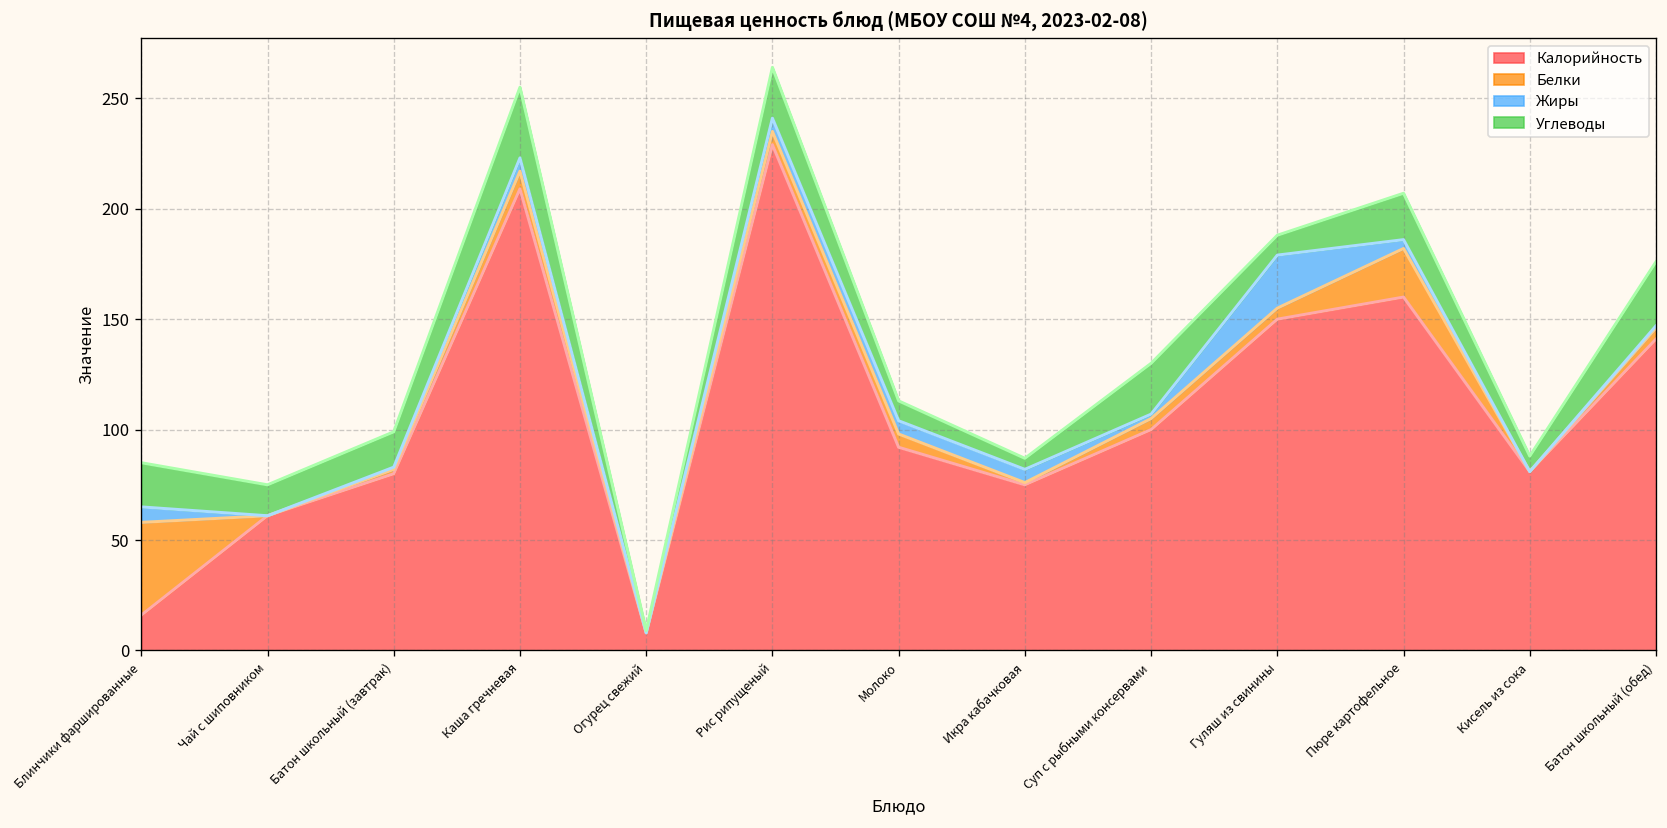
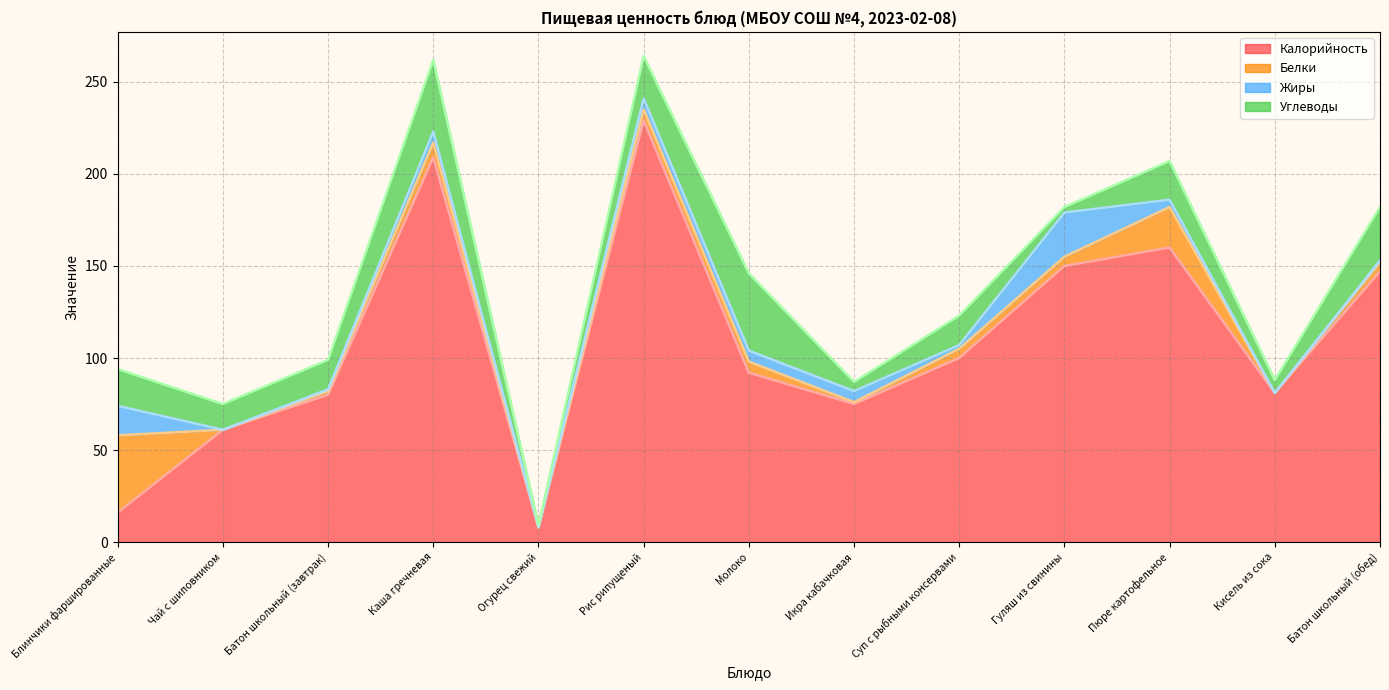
Жиры, Блинчики фаршированные: 7 -> 16
Углеводы, Каша гречневая: 32 -> 39
Углеводы, Молоко: 9 -> 42
Углеводы, Суп с рыбными консервами: 23 -> 16
Углеводы, Гуляш из свинины: 9 -> 3
Калорийность, Батон школьный (обед): 141 -> 147
